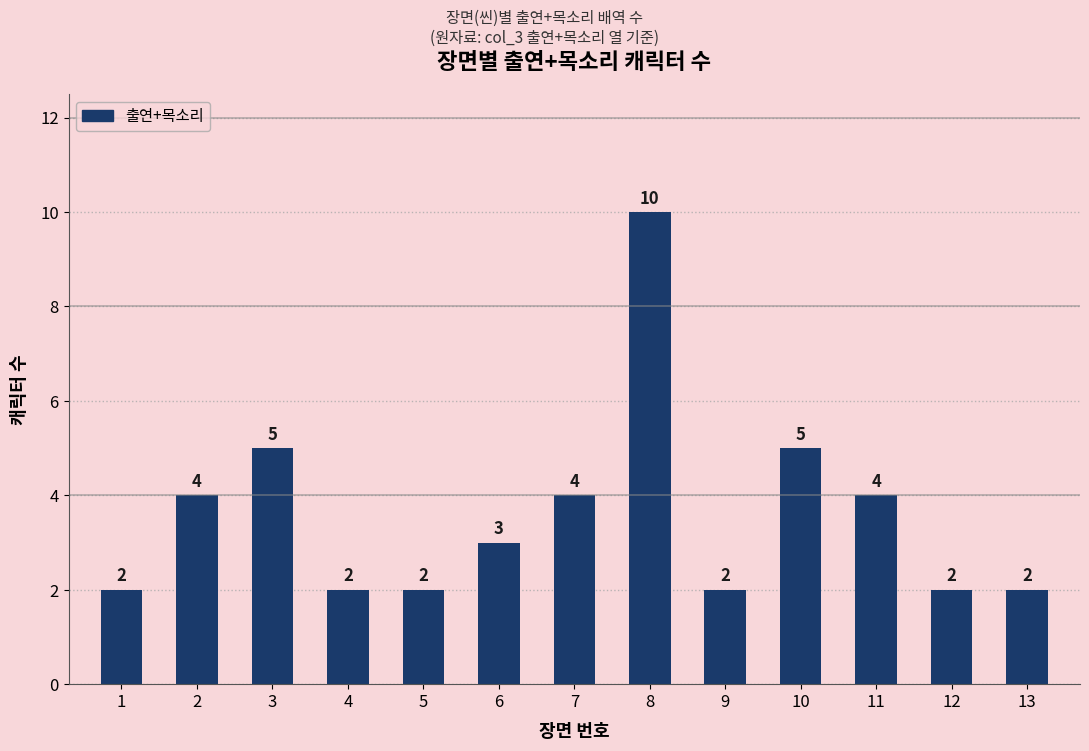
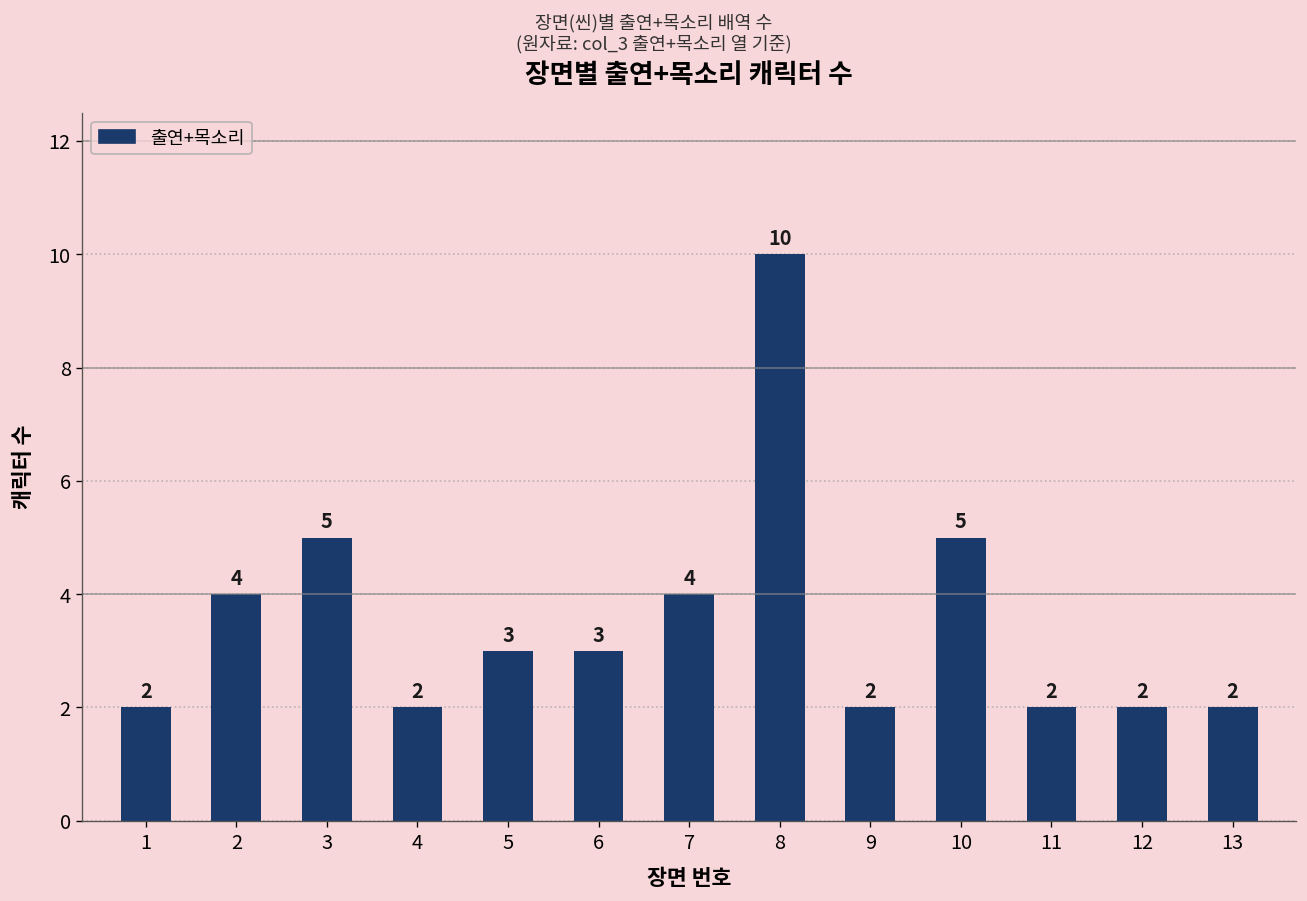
5: 2 -> 3
11: 4 -> 2
